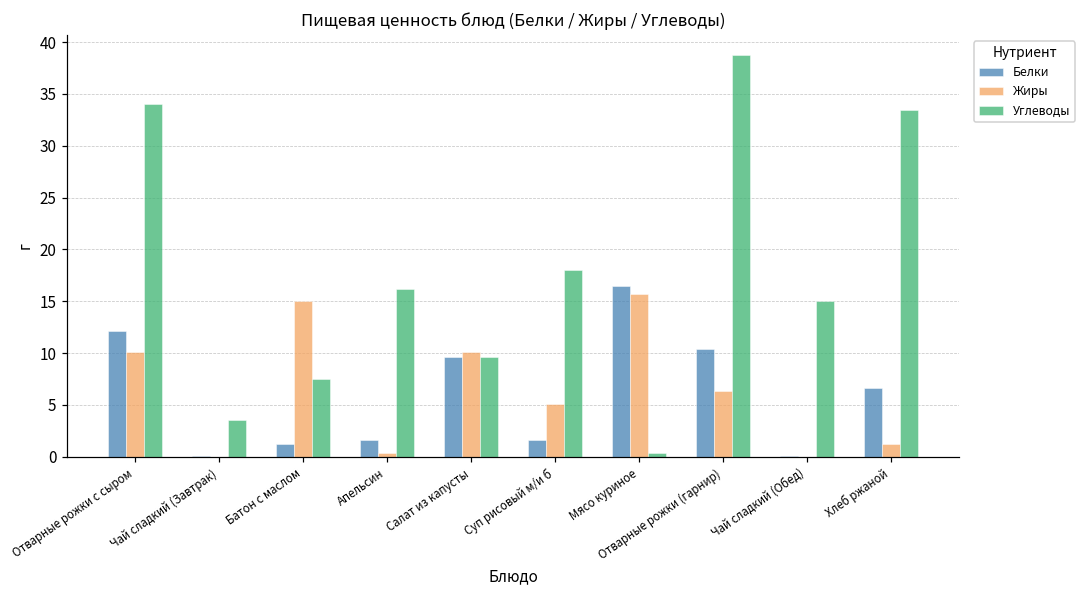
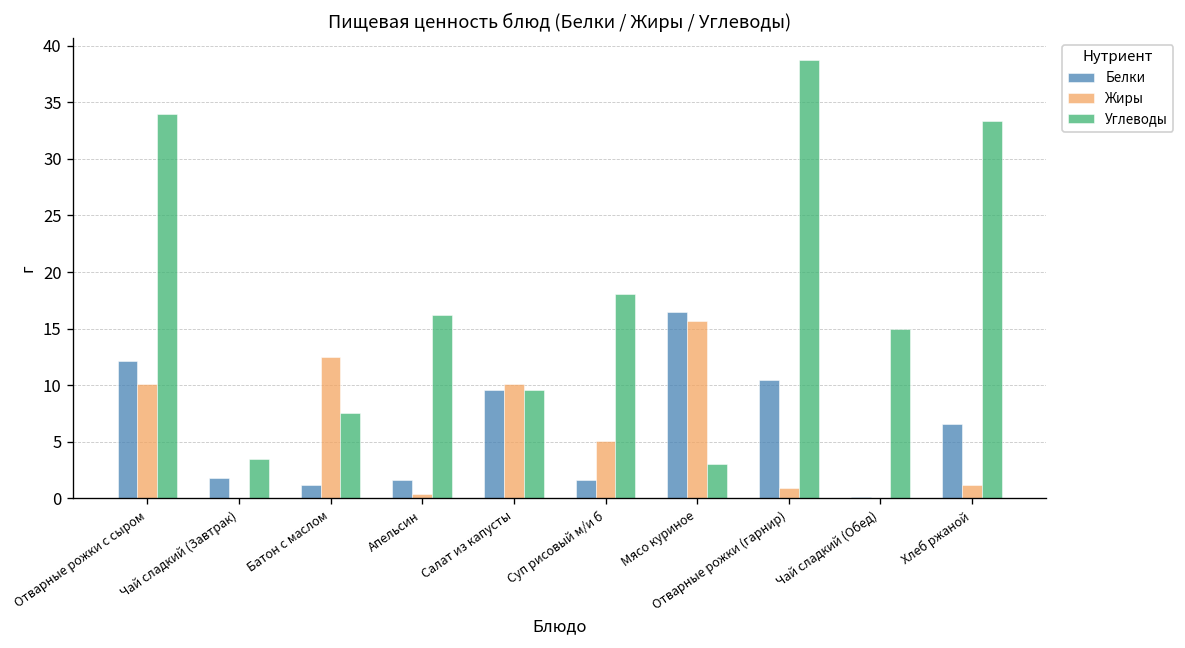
Белки, Чай сладкий (Завтрак): 0 -> 2
Жиры, Батон с маслом: 15 -> 13
Углеводы, Мясо куриное: 0 -> 3
Жиры, Отварные рожки (гарнир): 6 -> 1
